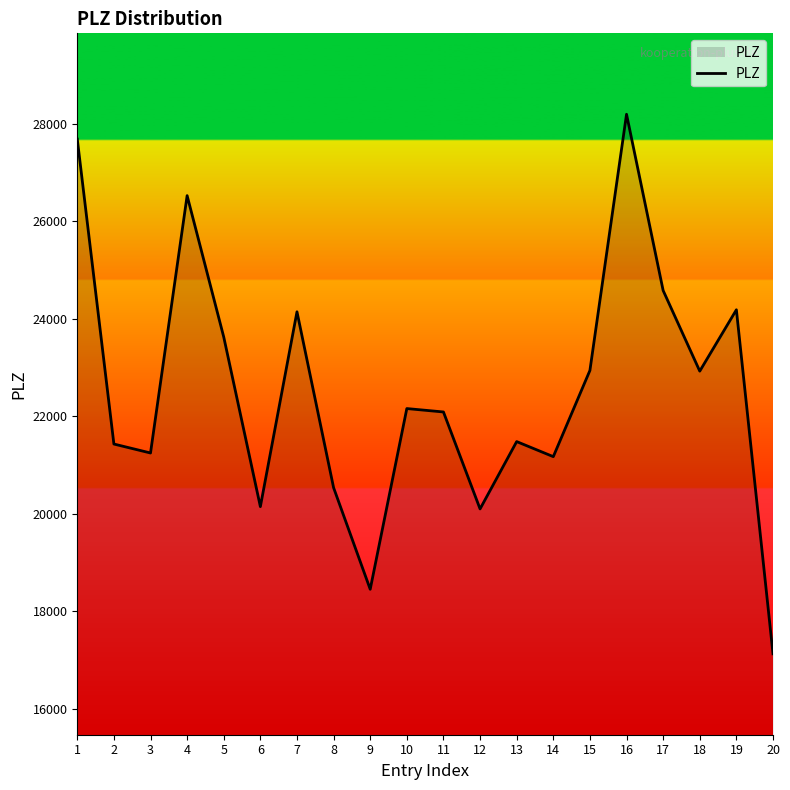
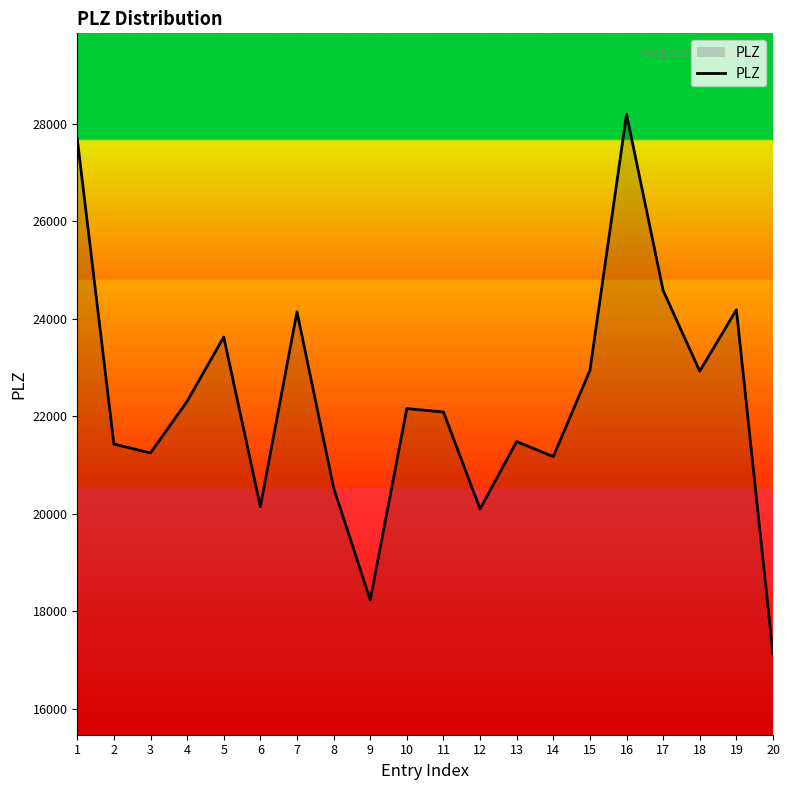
4: 26500 -> 22300
9: 18500 -> 18200
